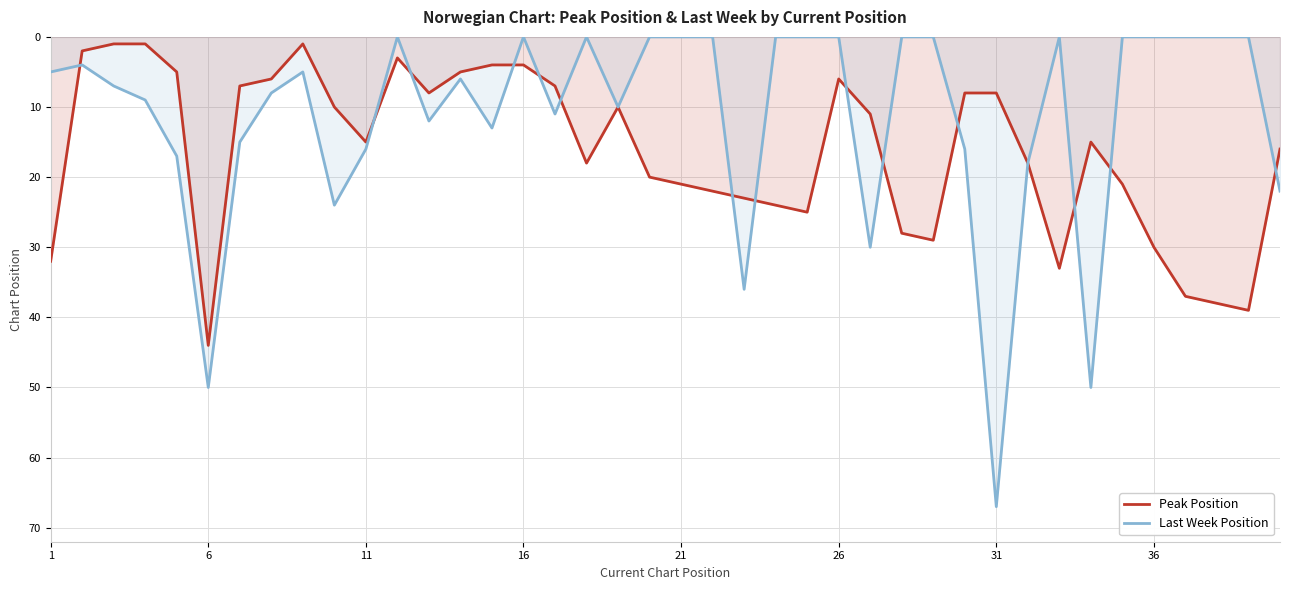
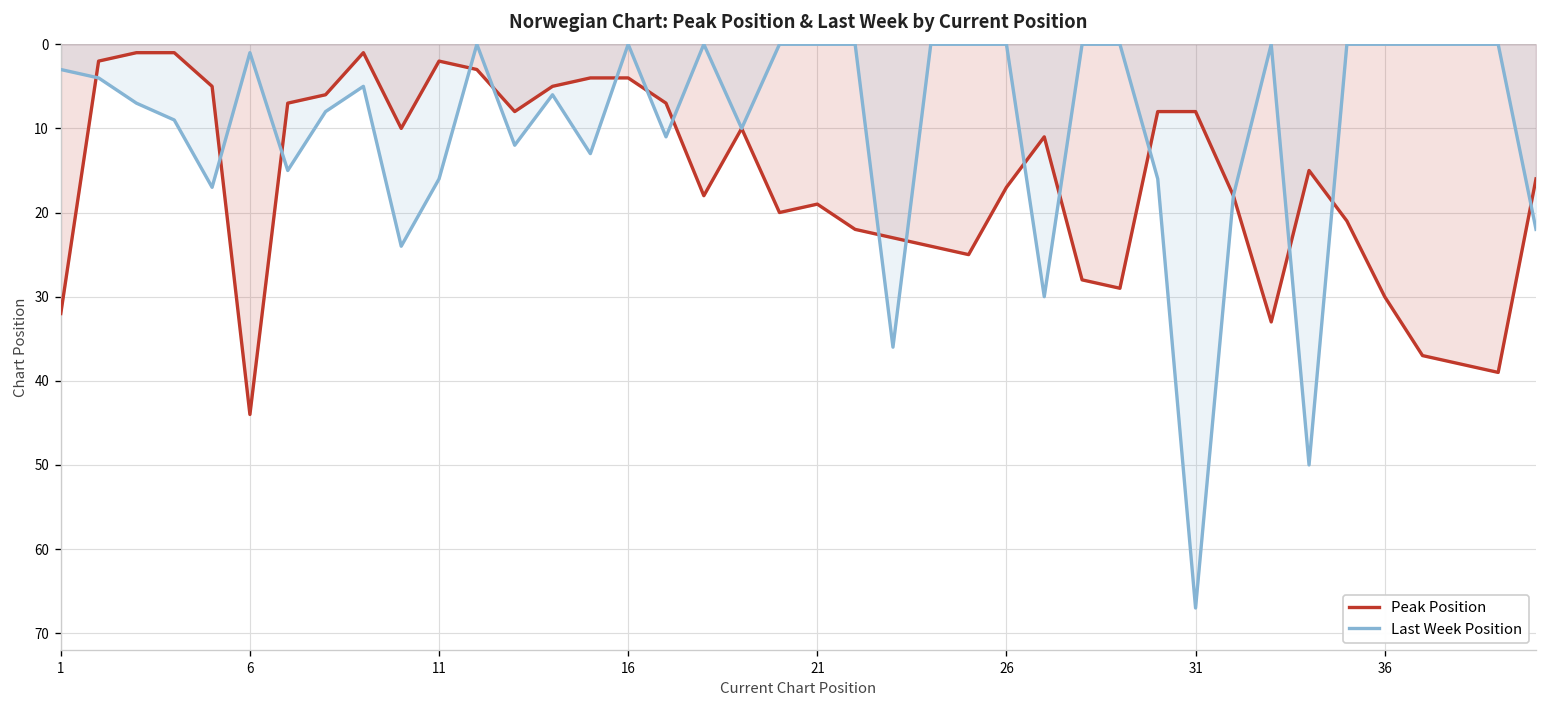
Last Week Position, 1: 5 -> 3
Last Week Position, 6: 50 -> 1
Peak Position, 11: 15 -> 2
Peak Position, 21: 21 -> 19
Peak Position, 26: 6 -> 17
